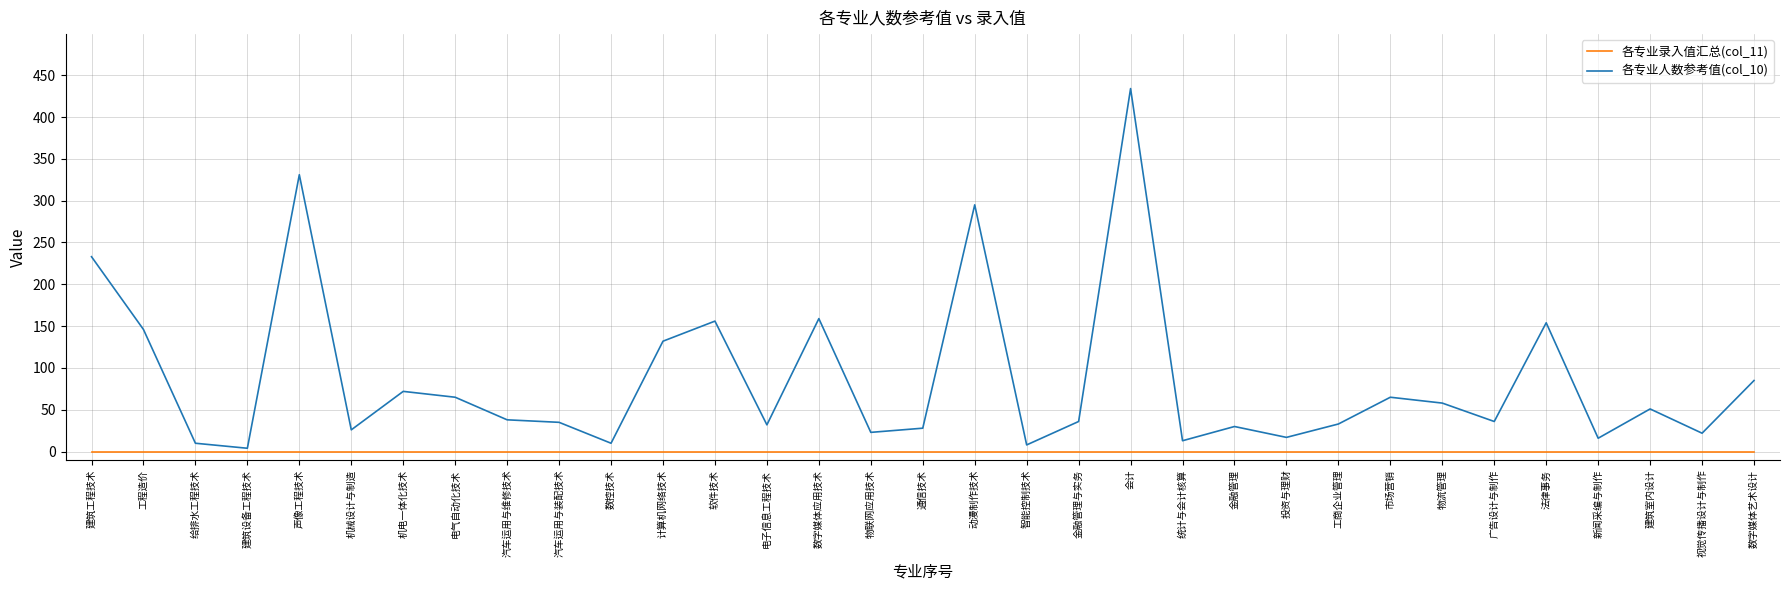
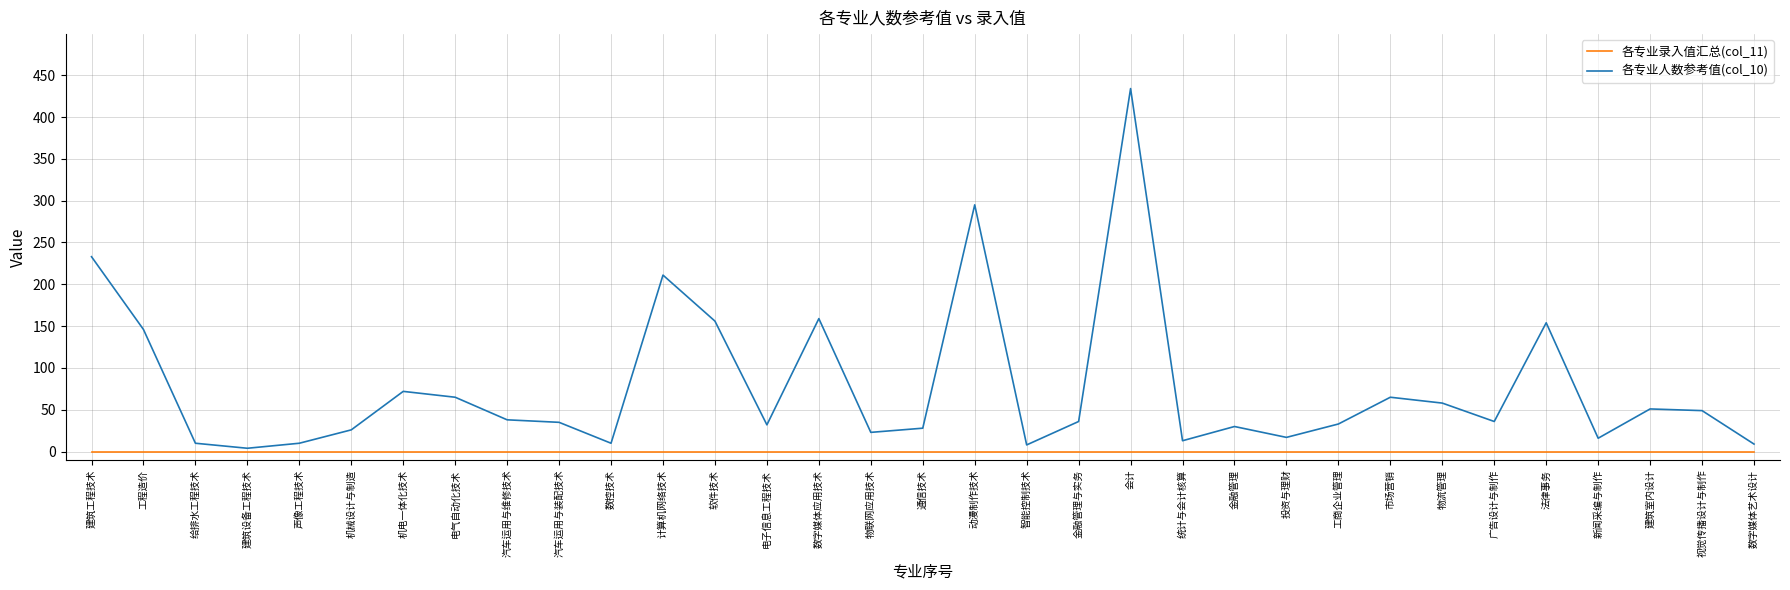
各专业人数参考值(col_10), 声像工程技术: 330 -> 10
各专业人数参考值(col_10), 计算机网络技术: 130 -> 210
各专业人数参考值(col_10), 视觉传播设计与制作: 20 -> 50
各专业人数参考值(col_10), 数字媒体艺术设计: 90 -> 10
